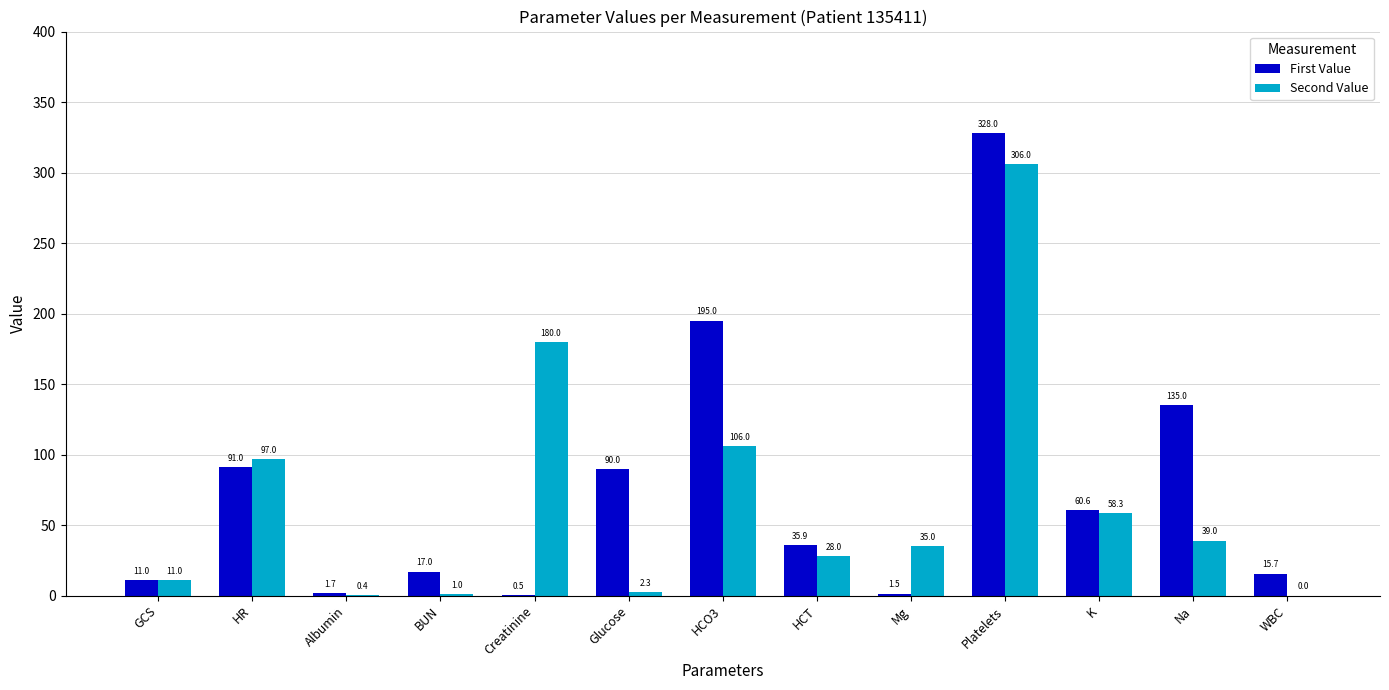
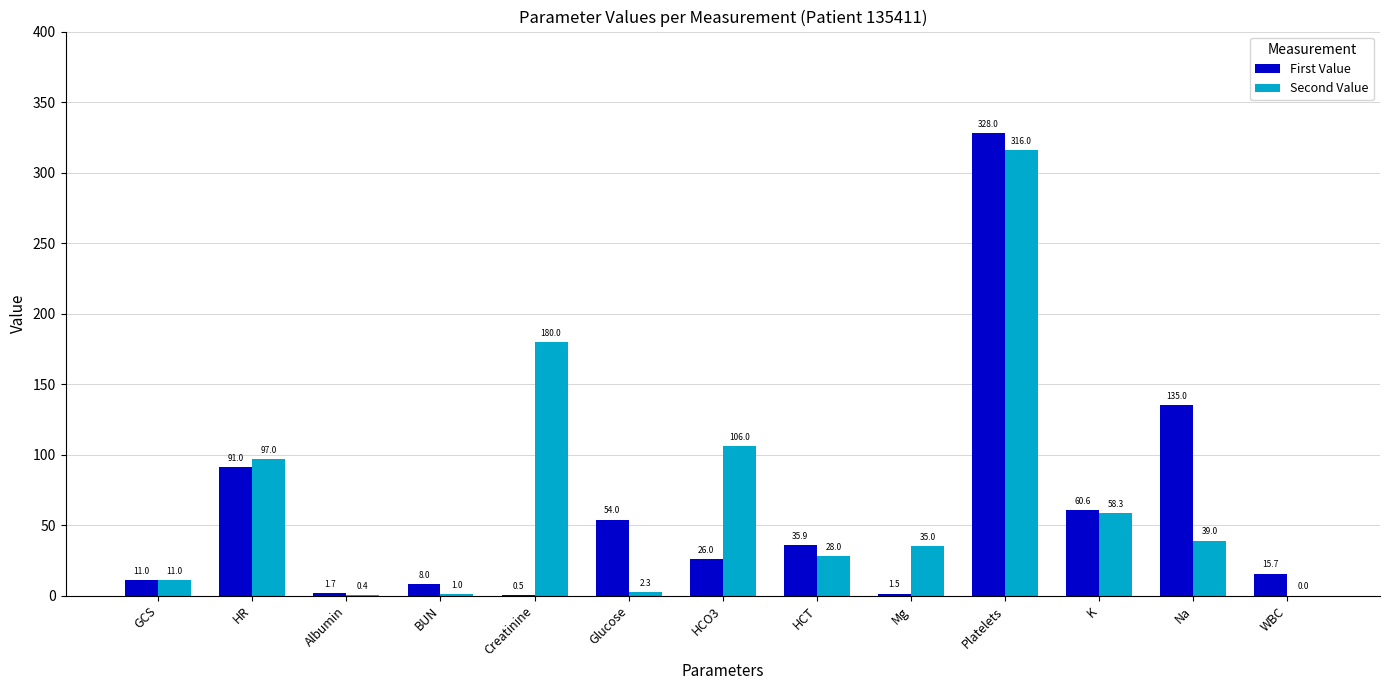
First Value, BUN: 17.0 -> 8.0
First Value, Glucose: 90.0 -> 54.0
First Value, HCO3: 195.0 -> 26.0
Second Value, Platelets: 306.0 -> 316.0
